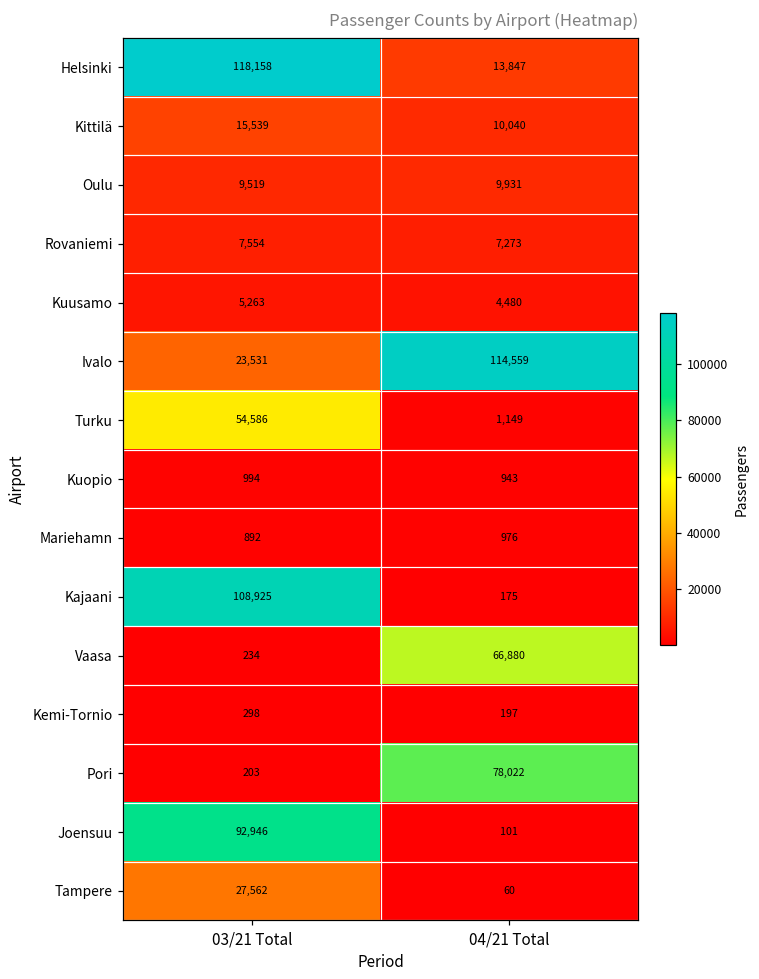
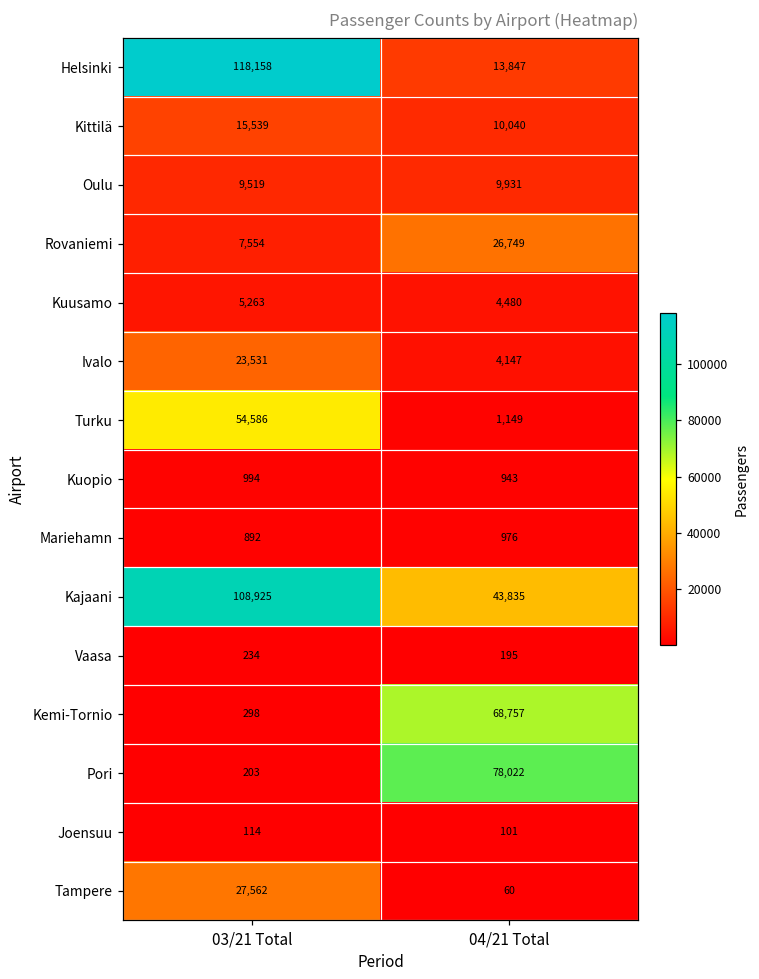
Rovaniemi, 04/21 Total: 7,273 -> 26,749
Ivalo, 04/21 Total: 114,559 -> 4,147
Kajaani, 04/21 Total: 175 -> 43,835
Vaasa, 04/21 Total: 66,880 -> 195
Kemi-Tornio, 04/21 Total: 197 -> 68,757
Joensuu, 03/21 Total: 92,946 -> 114
